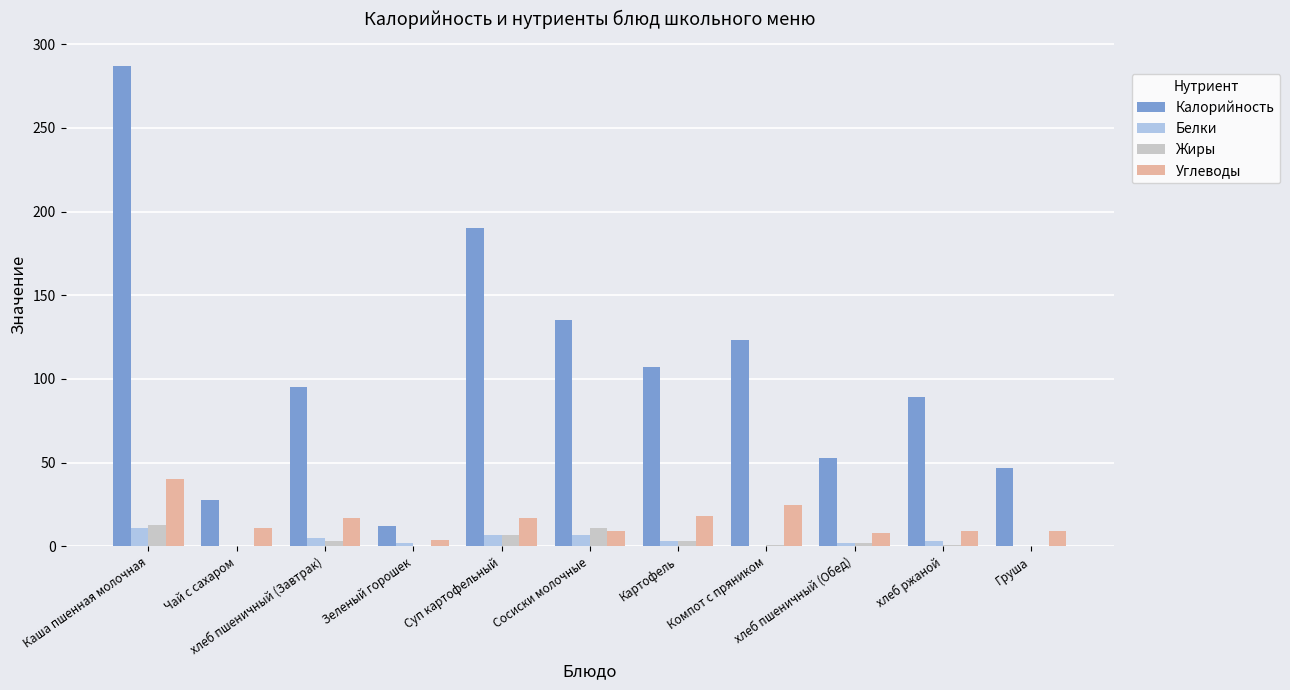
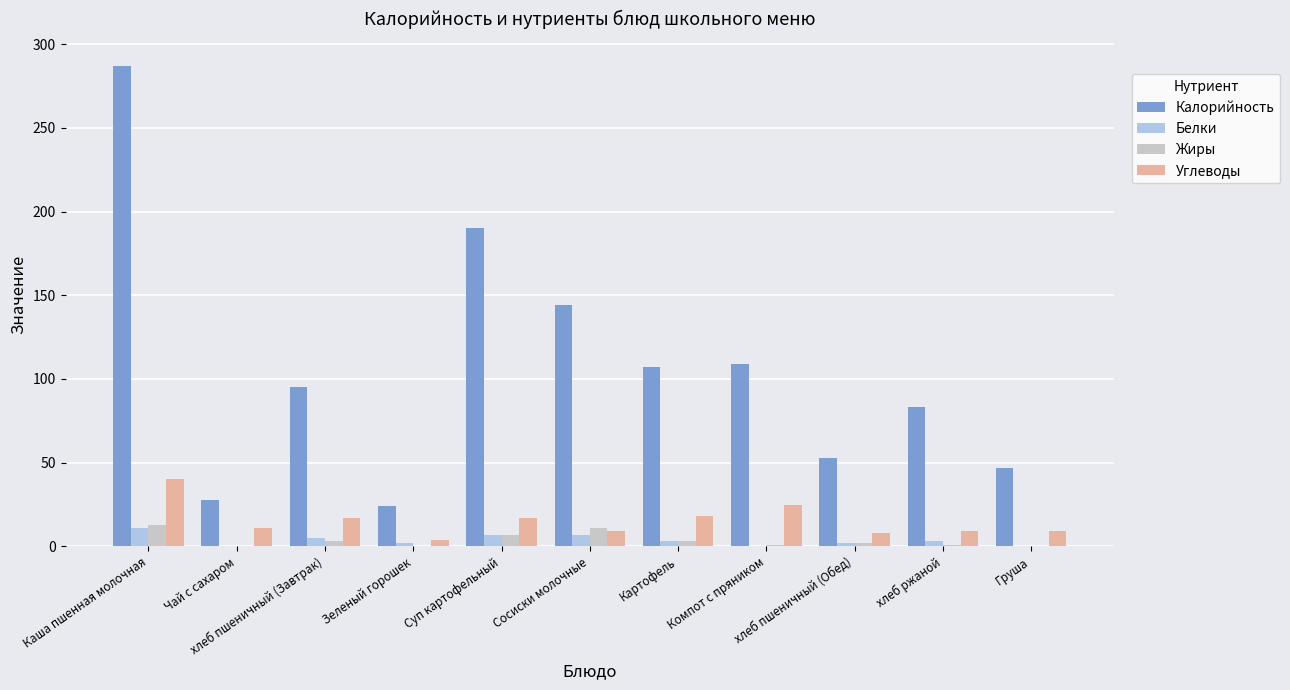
Калорийность, Зеленый горошек: 12 -> 24
Калорийность, Сосиски молочные: 135 -> 144
Калорийность, Компот с пряником: 123 -> 109
Калорийность, хлеб ржаной: 89 -> 83
